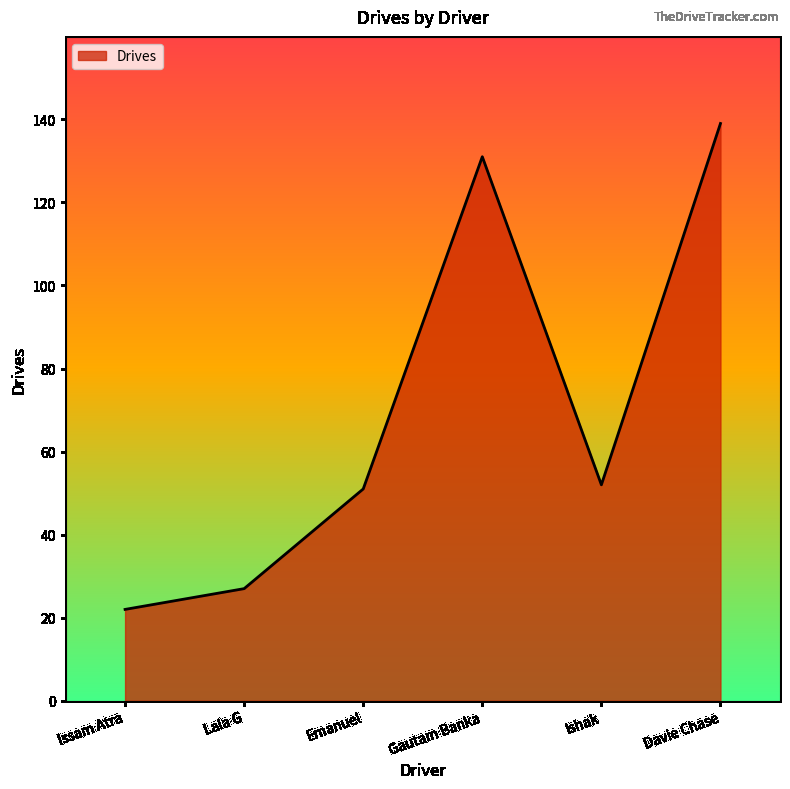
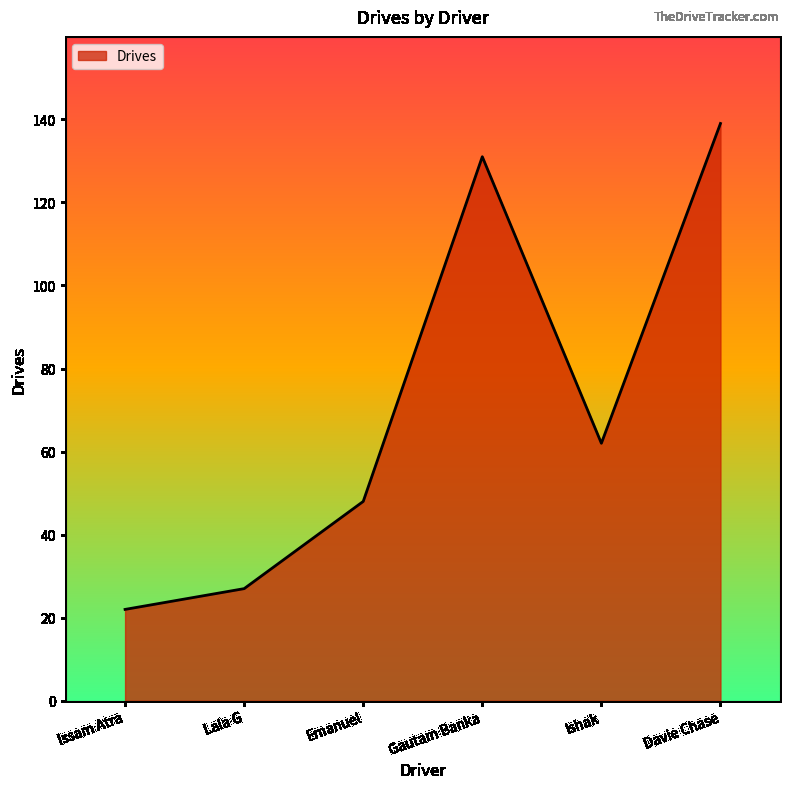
Emanuel: 51 -> 48
Ishak: 52 -> 62
